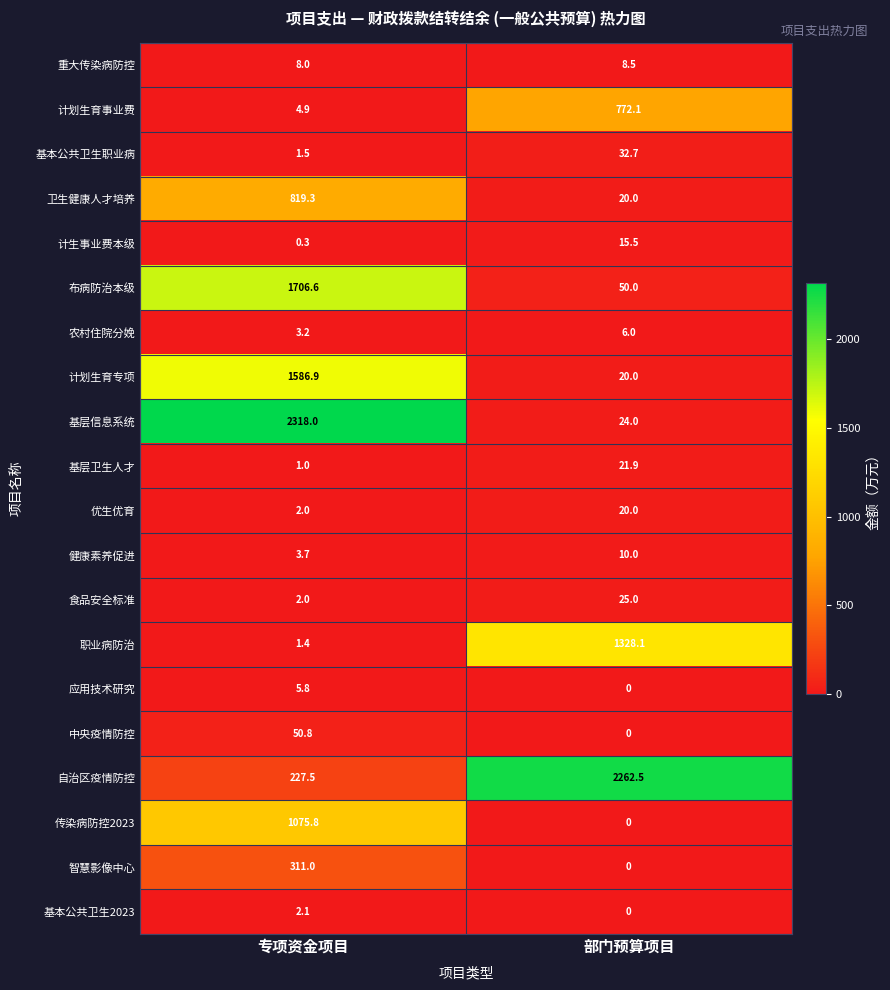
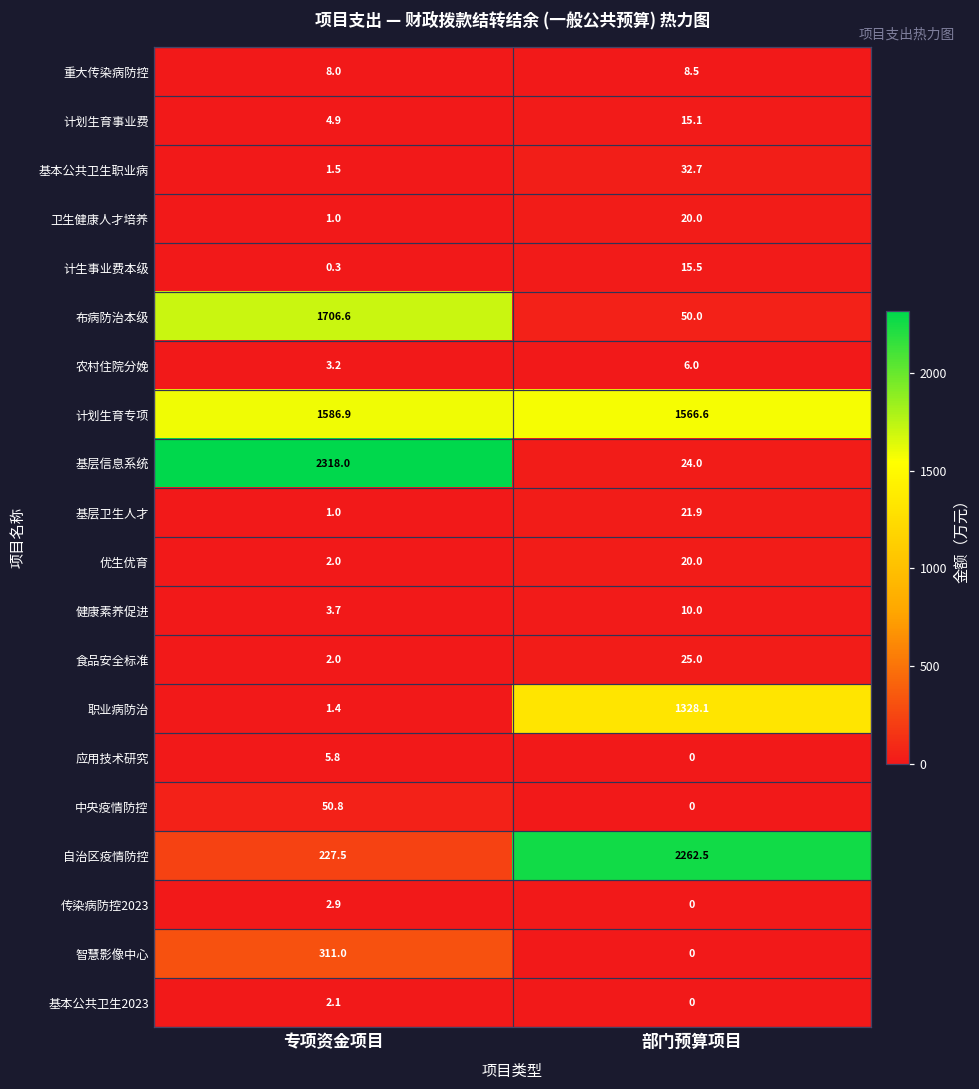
计划生育事业费, 部门预算项目: 772.1 -> 15.1
卫生健康人才培养, 专项资金项目: 819.3 -> 1.0
计划生育专项, 部门预算项目: 20.0 -> 1566.6
传染病防控2023, 专项资金项目: 1075.8 -> 2.9
